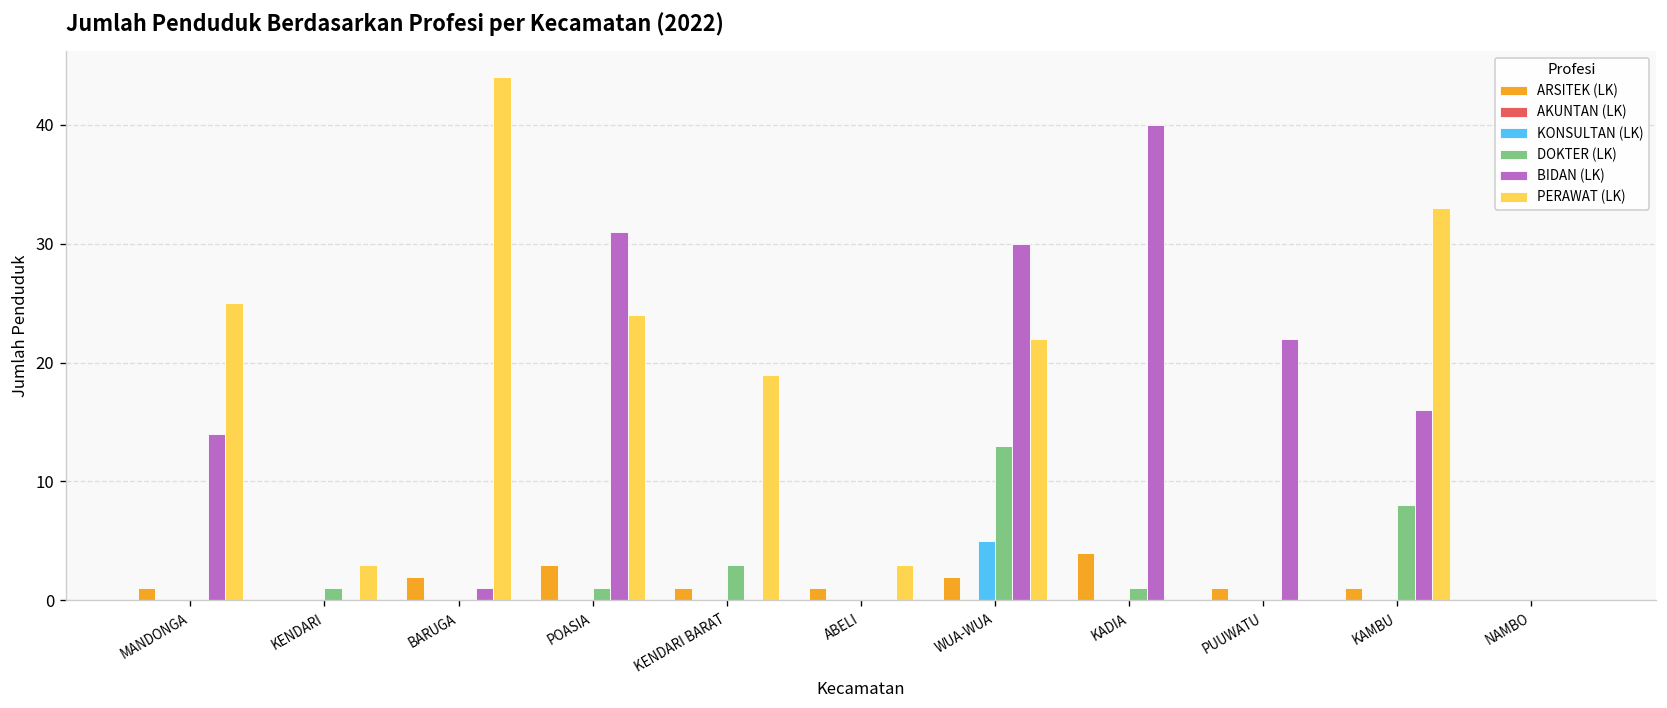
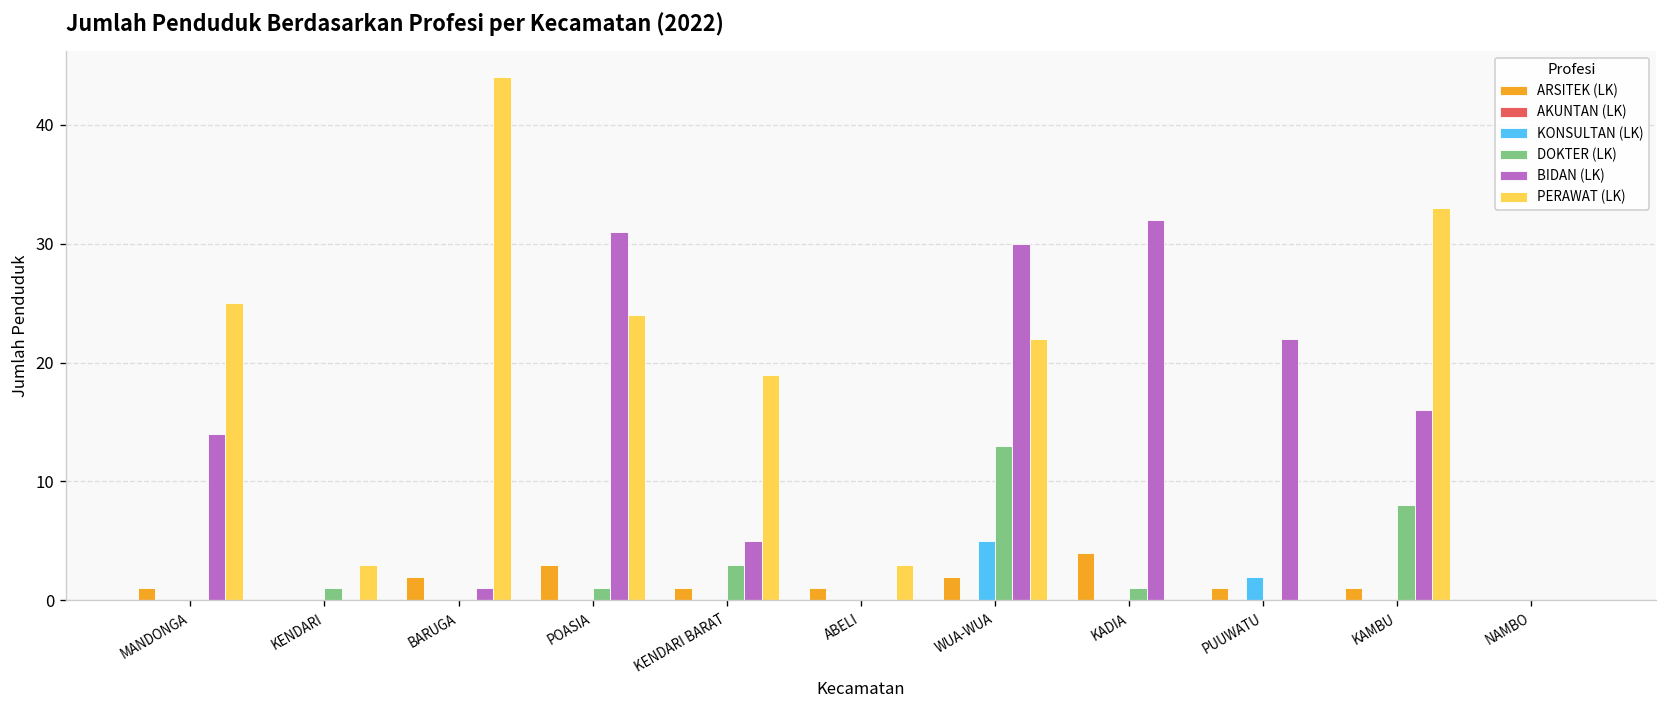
BIDAN (LK), KENDARI BARAT: 0 -> 5
BIDAN (LK), KADIA: 40 -> 32
KONSULTAN (LK), PUUWATU: 0 -> 2
